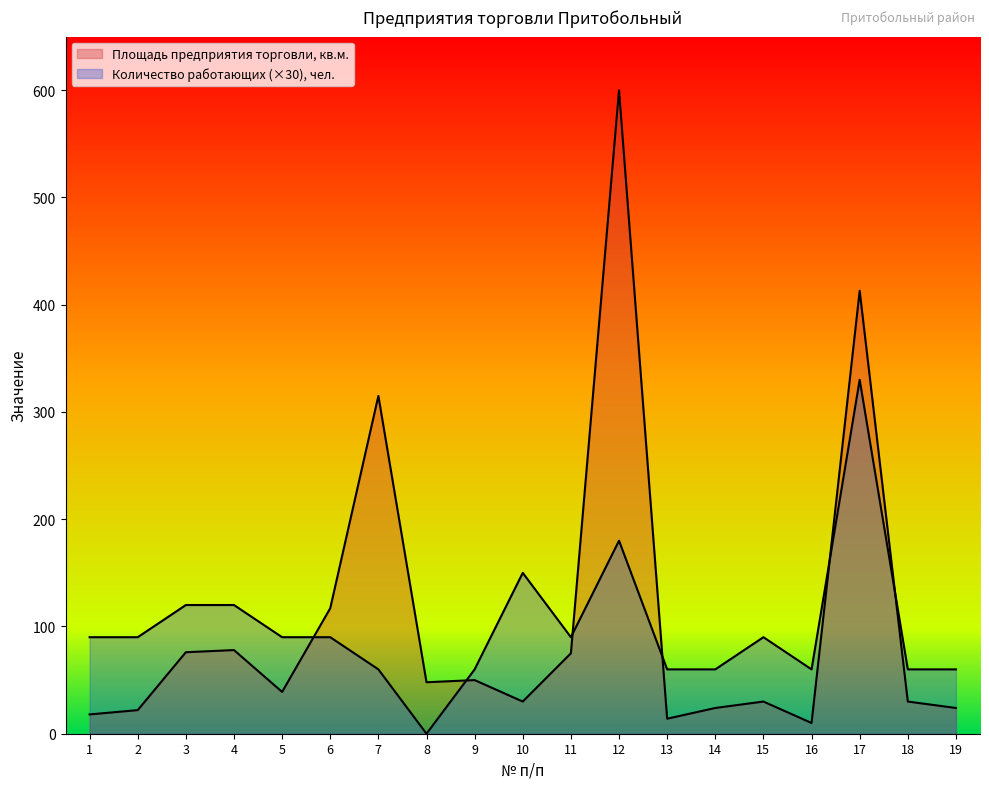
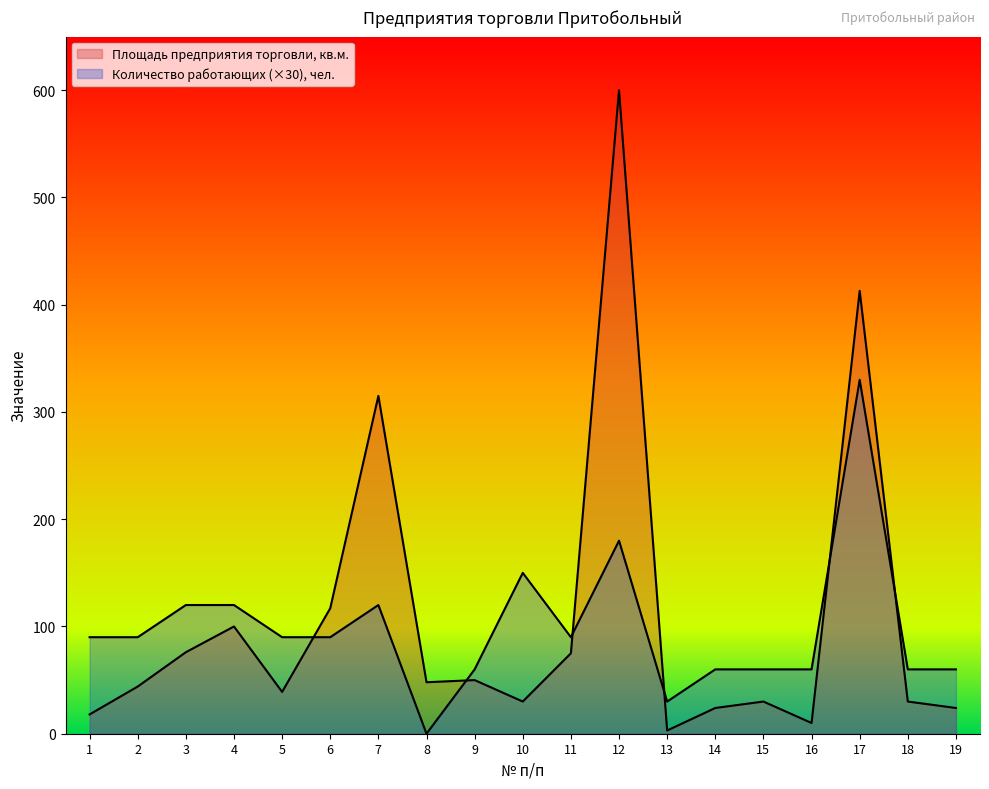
Площадь предприятия торговли, кв.м., 2: 22 -> 44
Площадь предприятия торговли, кв.м., 4: 78 -> 100
Количество работающих (×30), чел., 7: 60 -> 120
Площадь предприятия торговли, кв.м., 13: 14 -> 3
Количество работающих (×30), чел., 13: 60 -> 30
Количество работающих (×30), чел., 15: 90 -> 60
